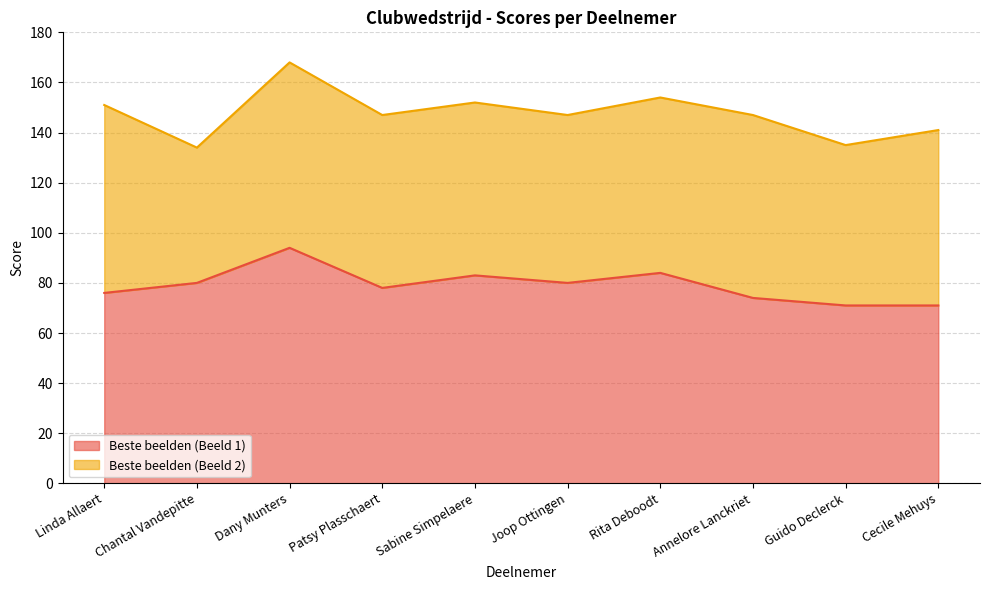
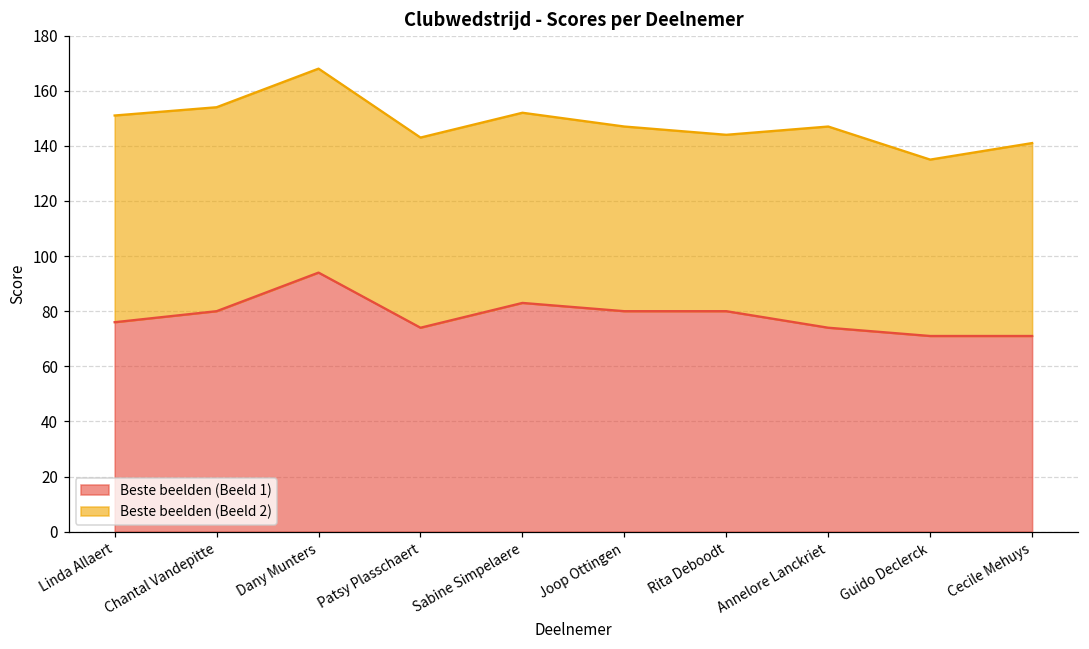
Beste beelden (Beeld 2), Chantal Vandepitte: 54 -> 74
Beste beelden (Beeld 1), Patsy Plasschaert: 78 -> 74
Beste beelden (Beeld 1), Rita Deboodt: 84 -> 80
Beste beelden (Beeld 2), Rita Deboodt: 70 -> 64
